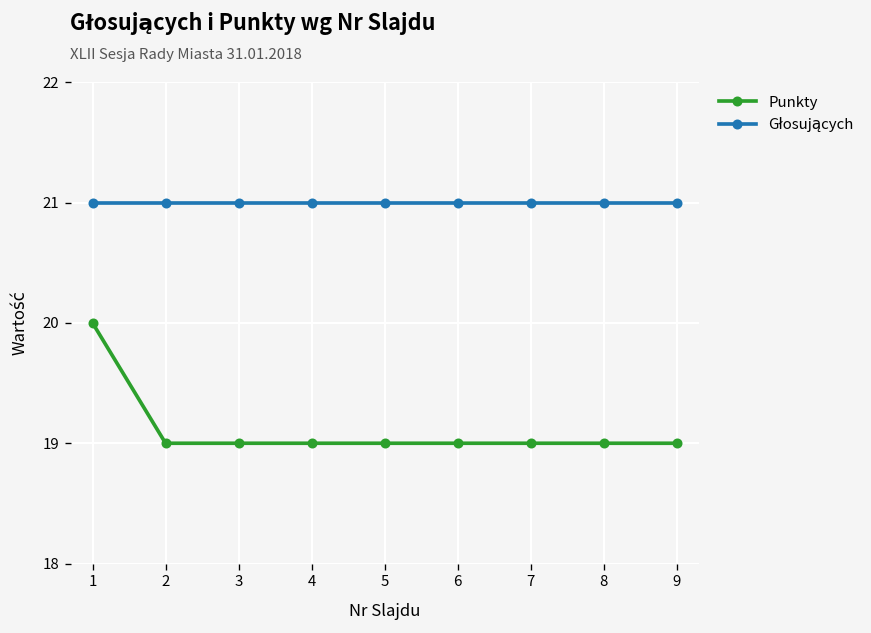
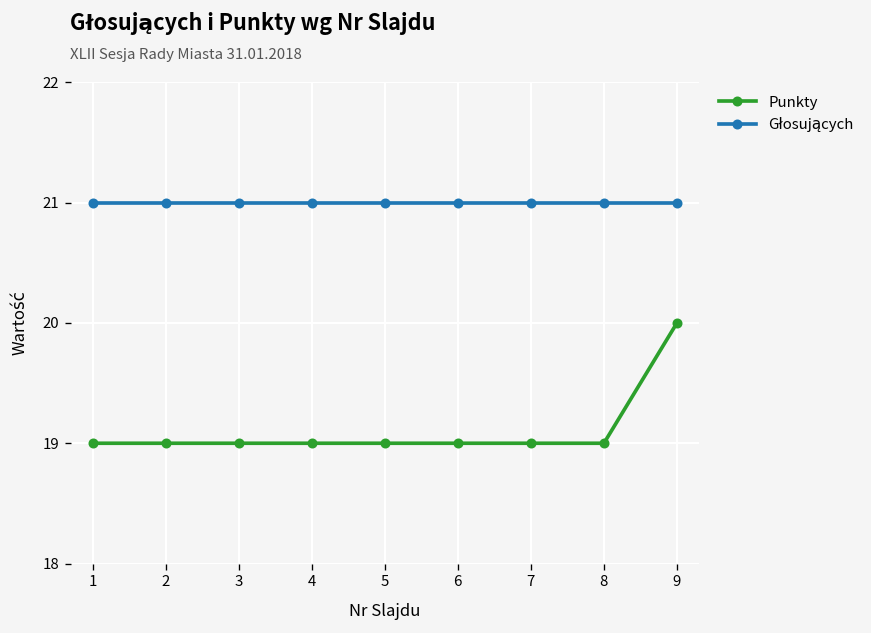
Punkty, 1: 20 -> 19
Punkty, 9: 19 -> 20
